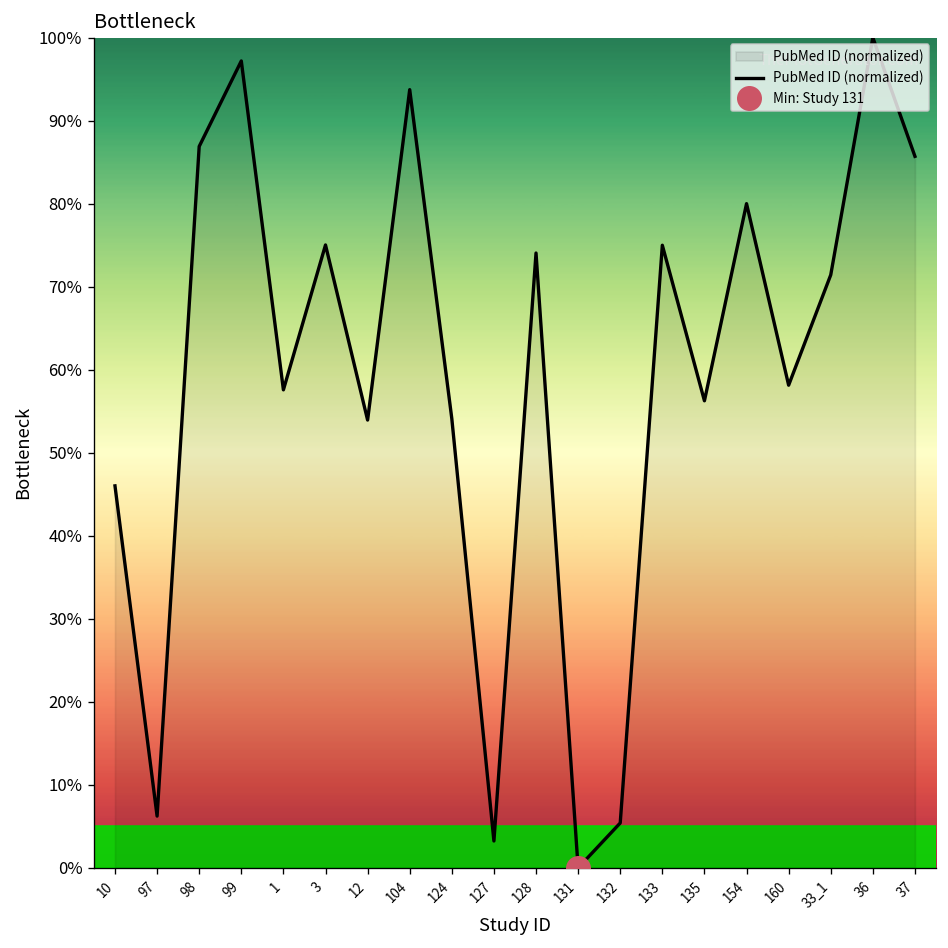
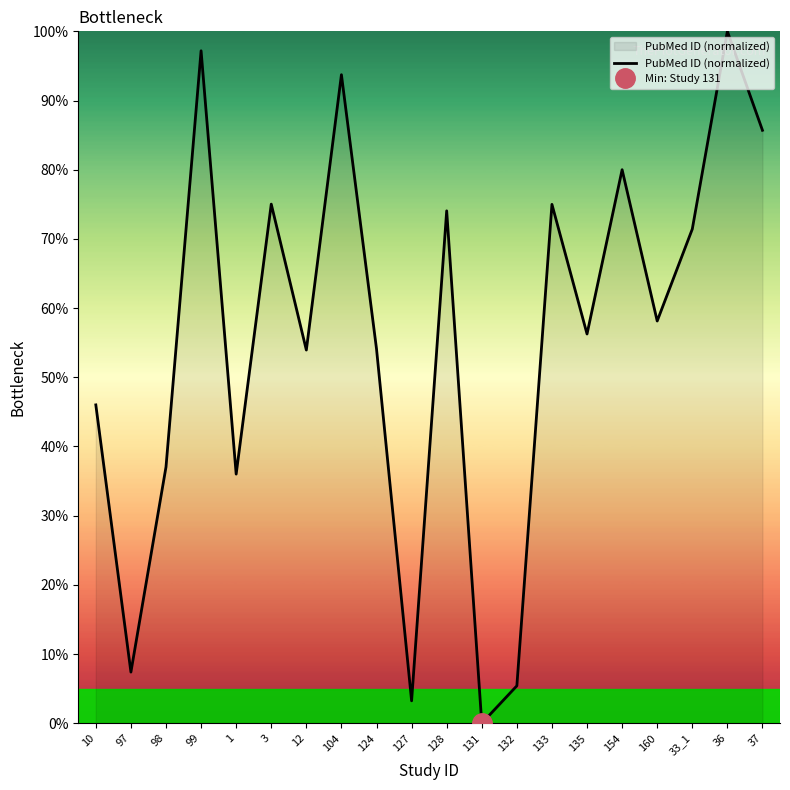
PubMed ID (normalized), 97: 6% -> 7%
PubMed ID (normalized), 98: 87% -> 37%
PubMed ID (normalized), 1: 58% -> 36%
